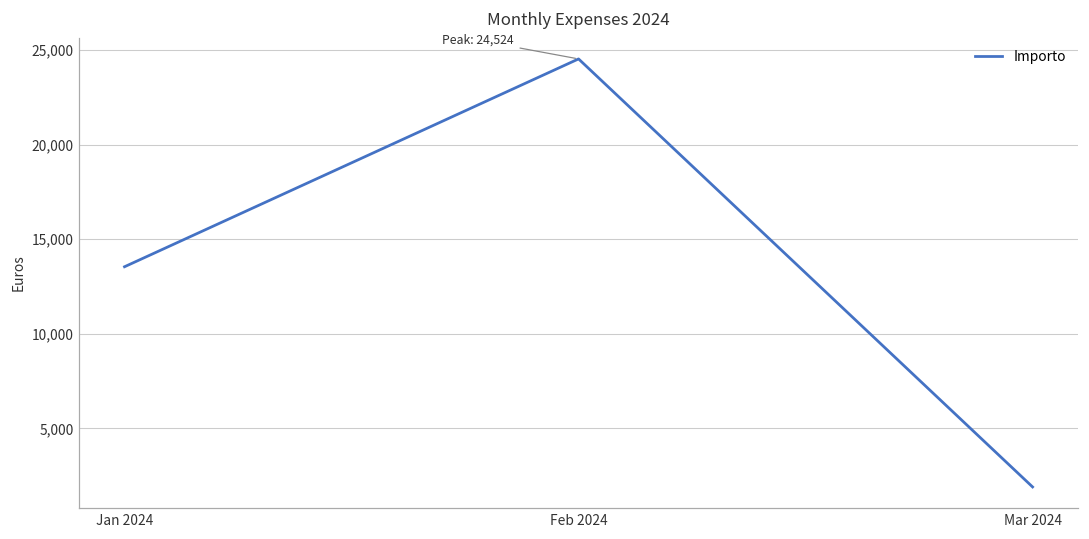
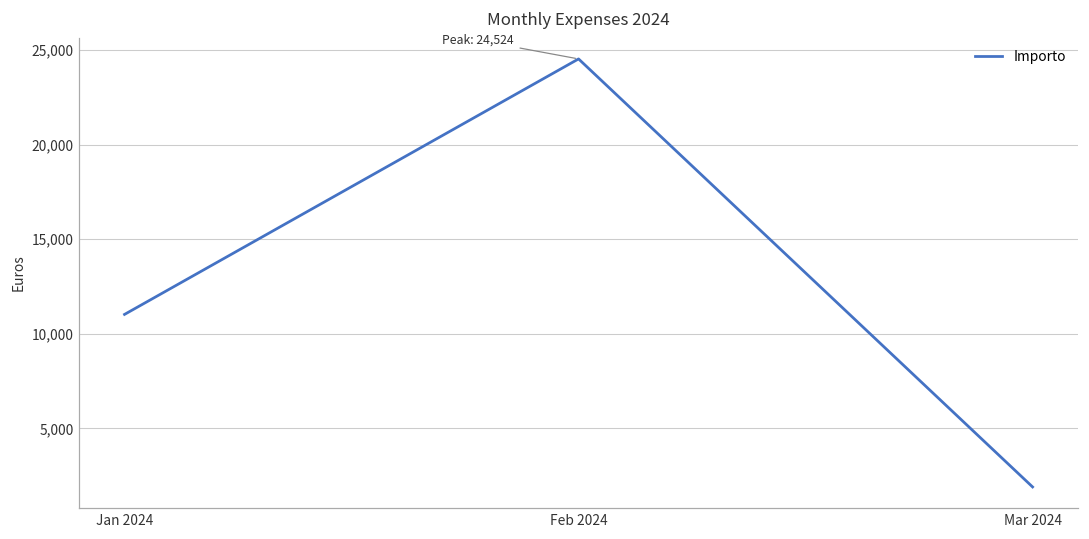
Jan 2024: 13,500 -> 11,000
